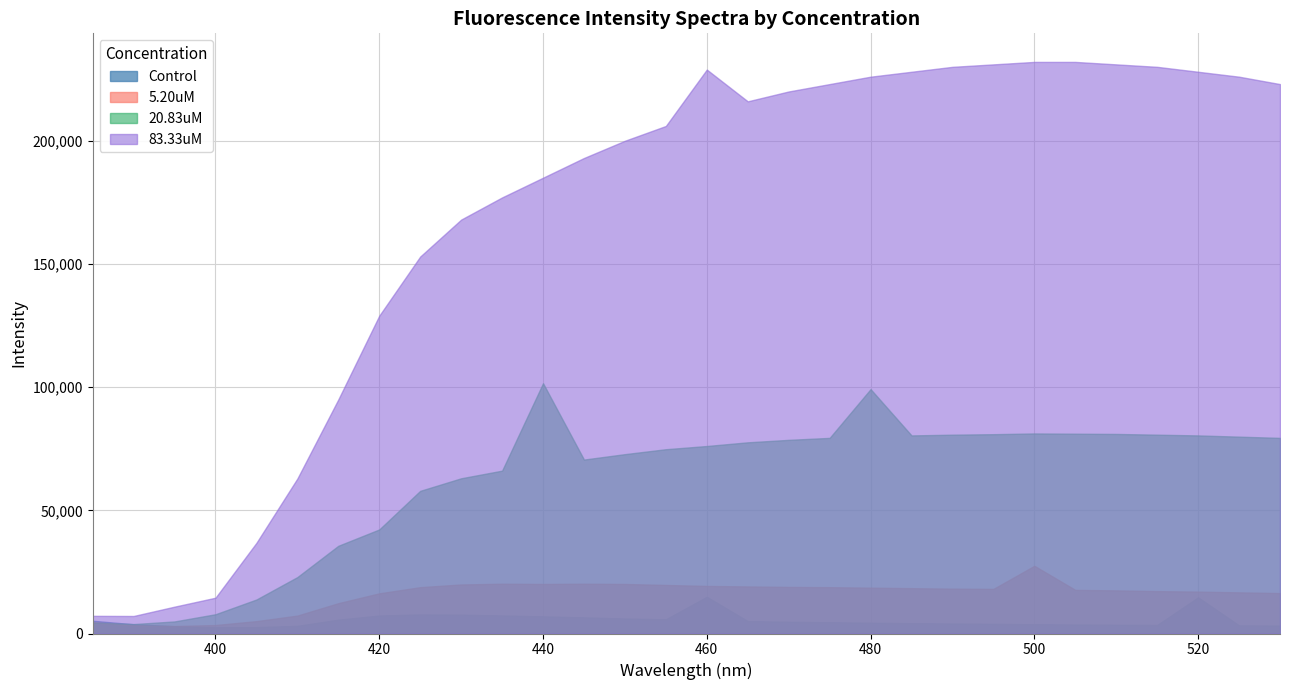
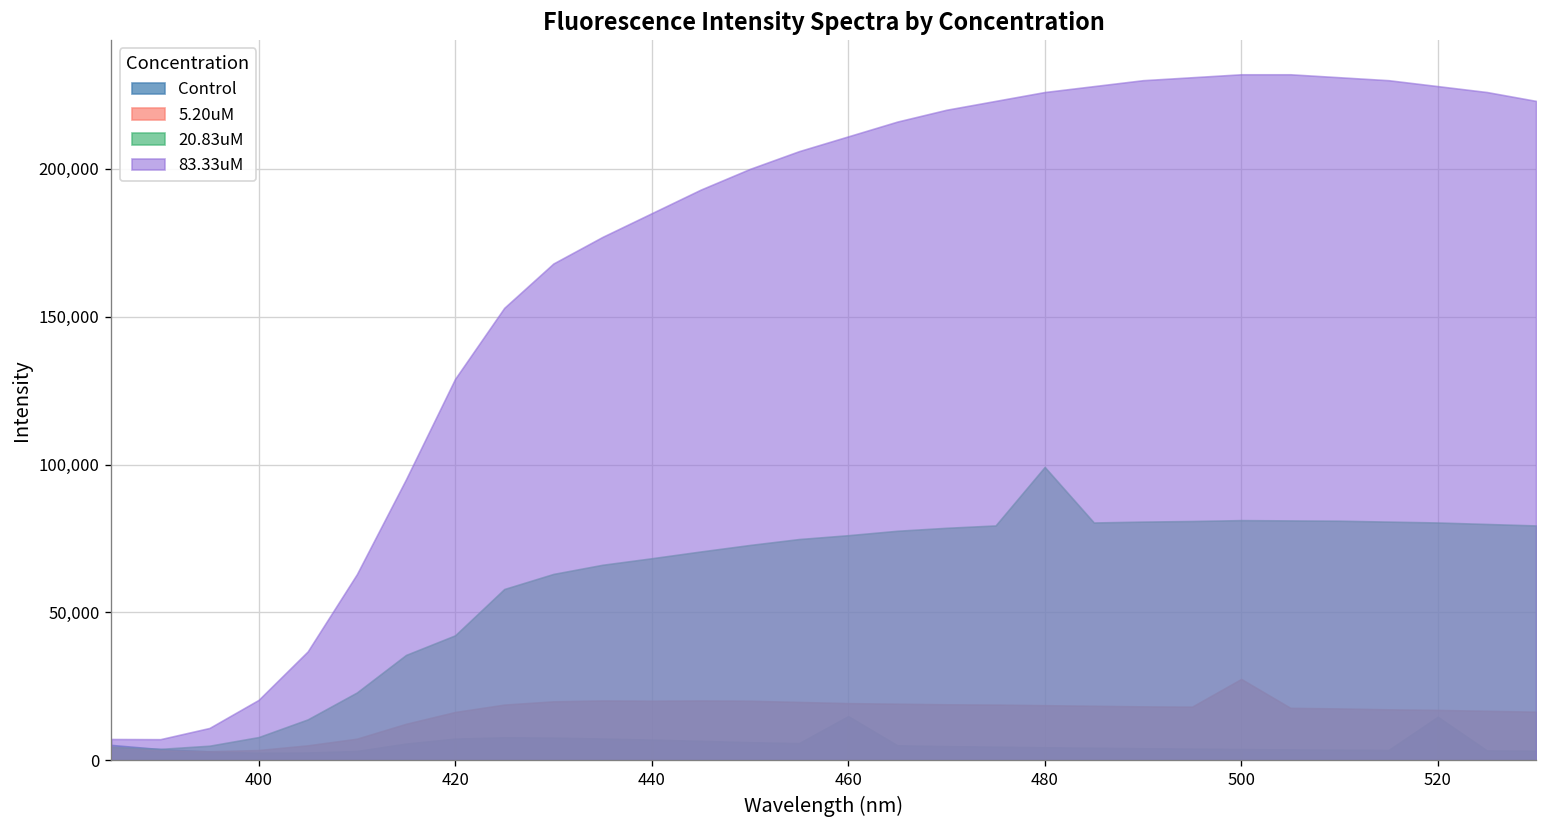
83.33uM, 400: 15,000 -> 20,000
20.83uM, 440: 102,000 -> 68,000
83.33uM, 460: 229,000 -> 211,000
